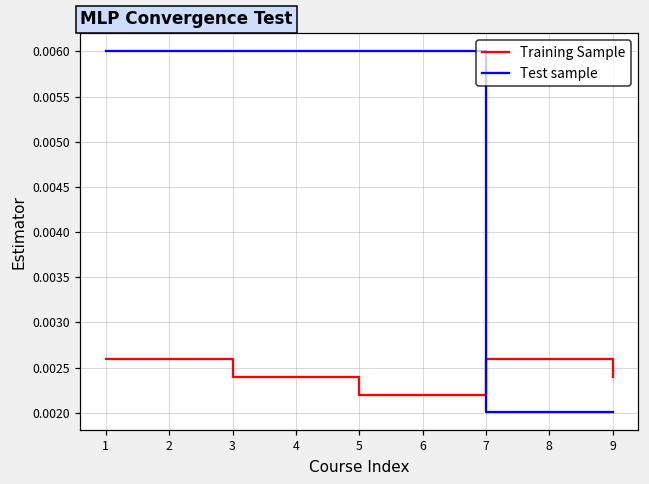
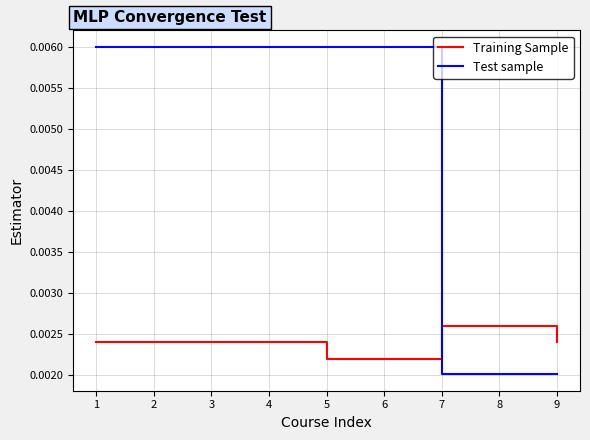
Training Sample, 1: 0.0026 -> 0.0024
Training Sample, 2: 0.0026 -> 0.0024
